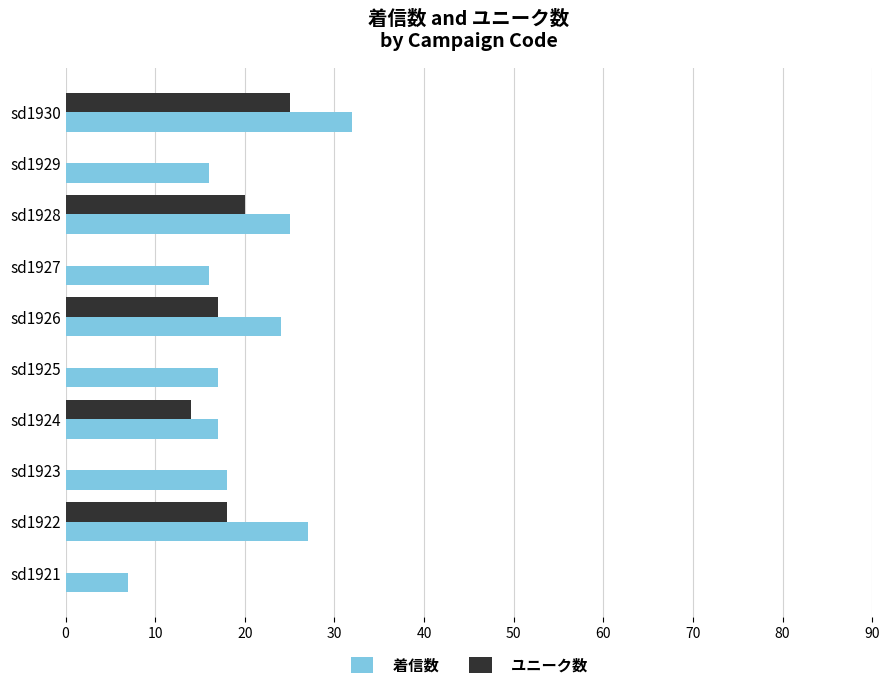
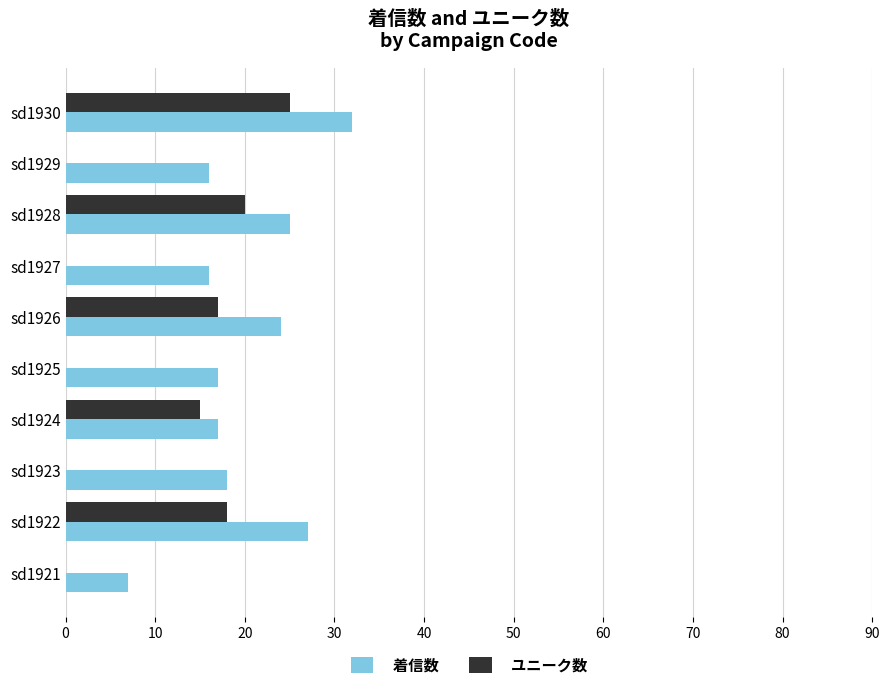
ユニーク数, sd1924: 14 -> 15
